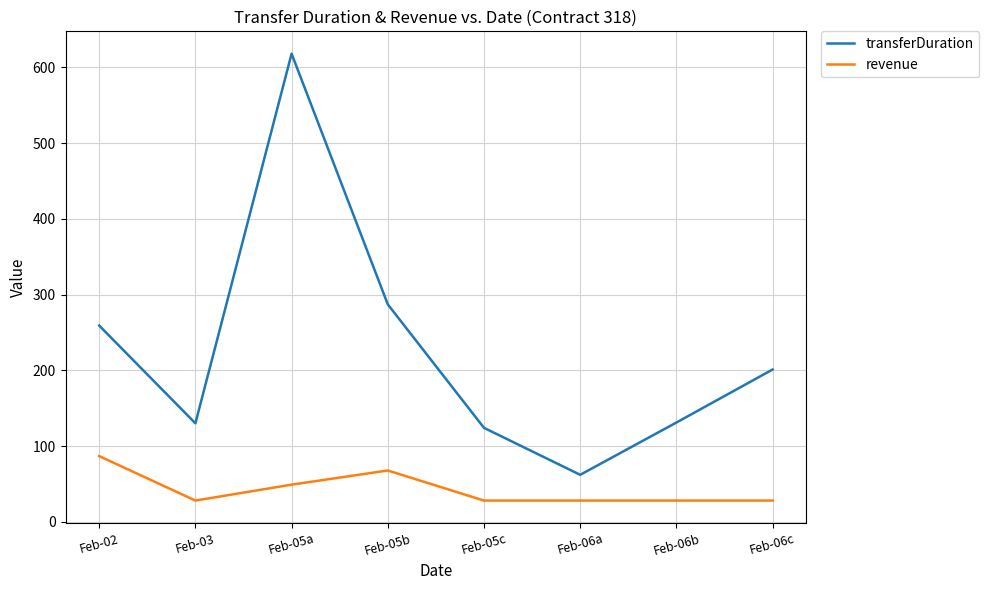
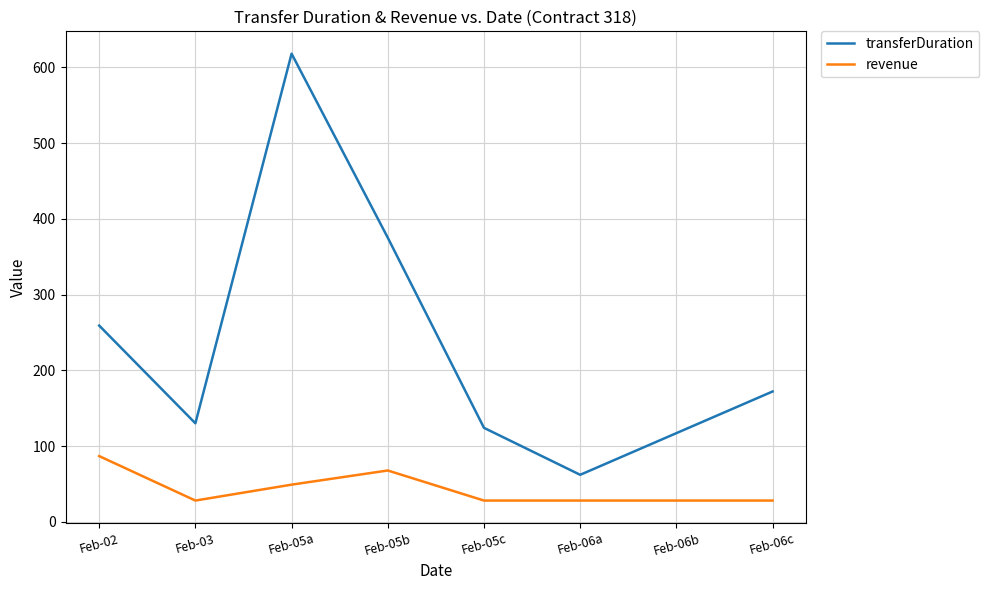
transferDuration, Feb-05b: 290 -> 380
transferDuration, Feb-06b: 130 -> 120
transferDuration, Feb-06c: 200 -> 170
